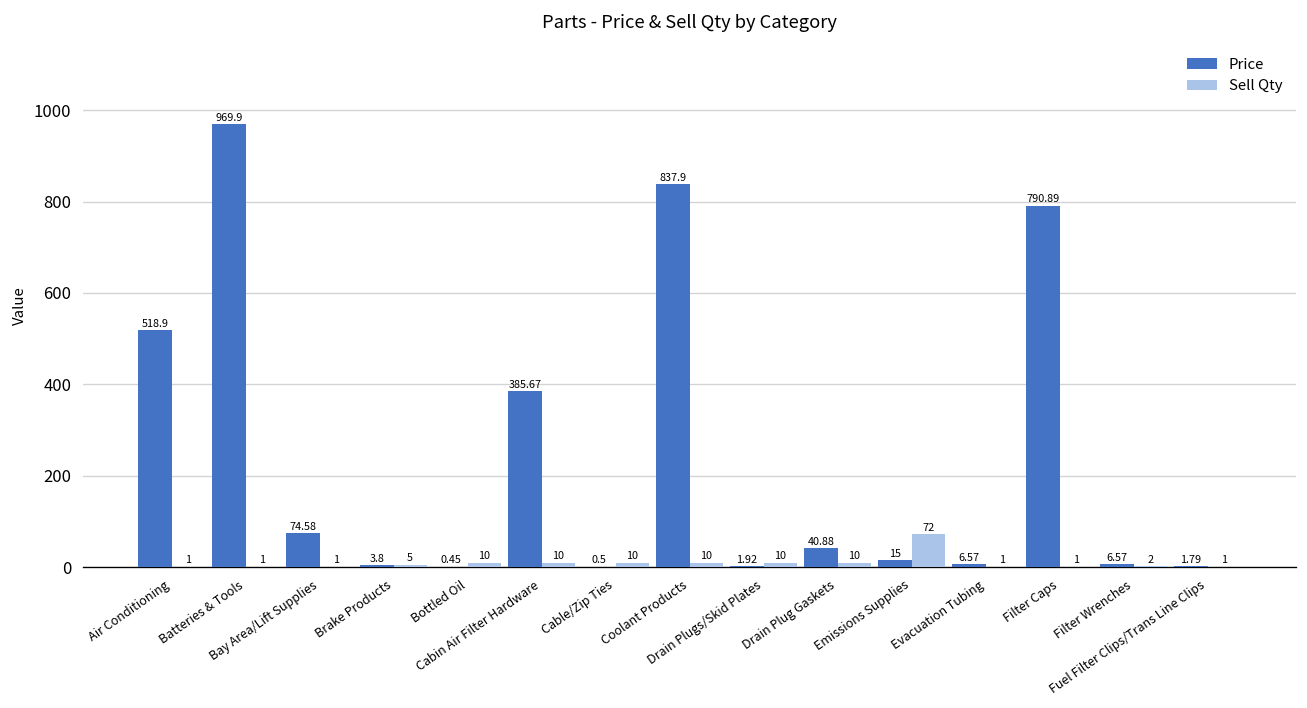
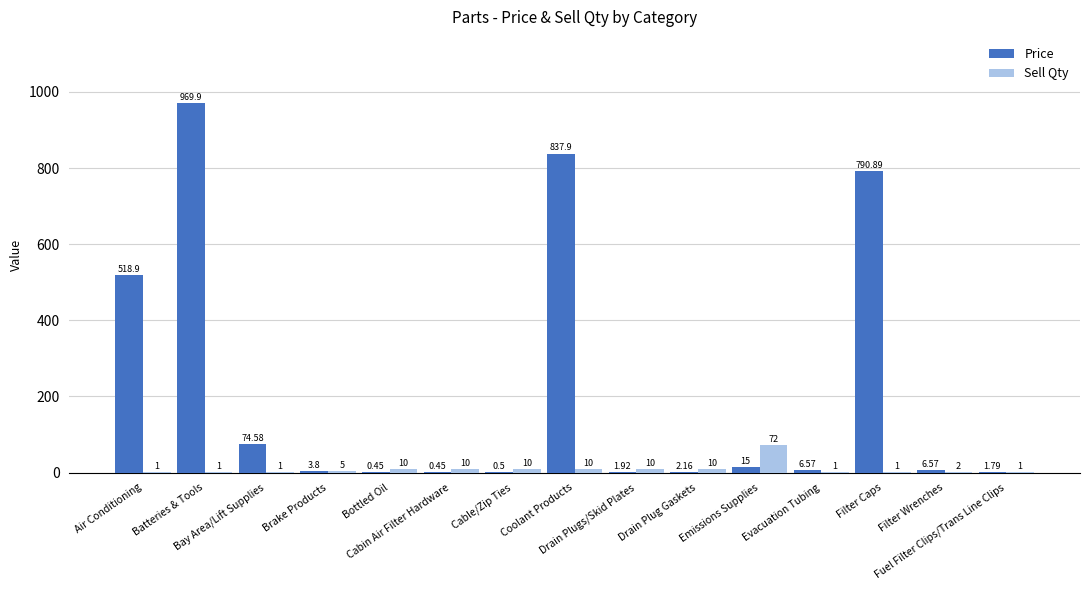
Price, Cabin Air Filter Hardware: 385.67 -> 0.45
Price, Drain Plug Gaskets: 40.88 -> 2.16
